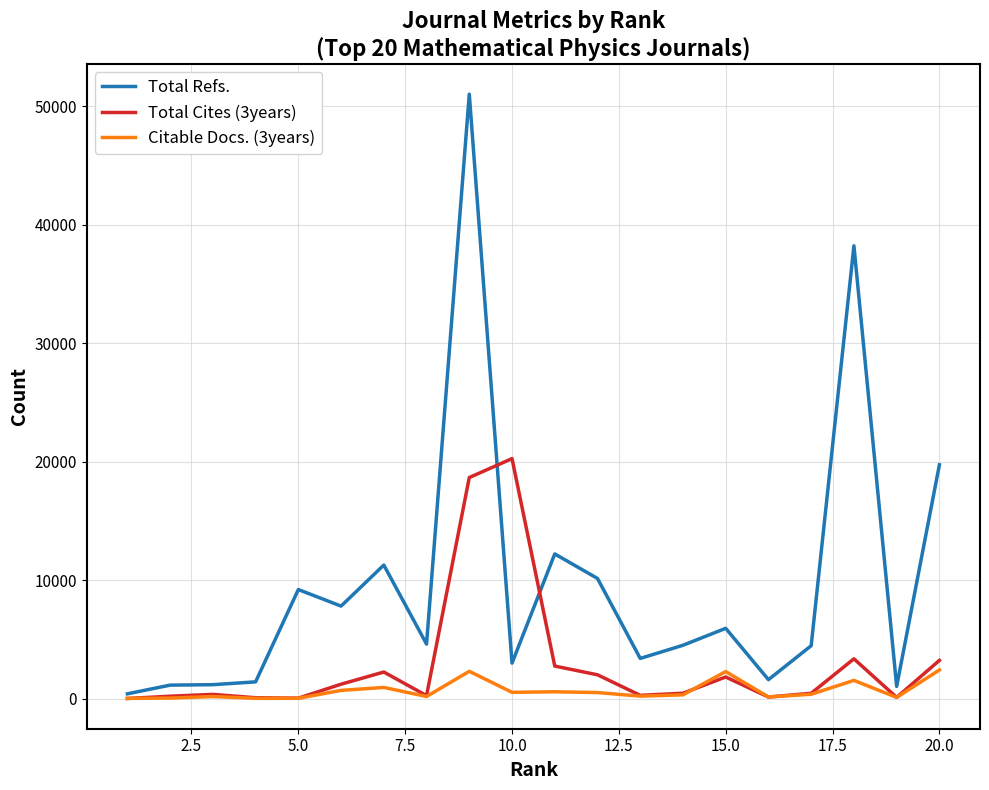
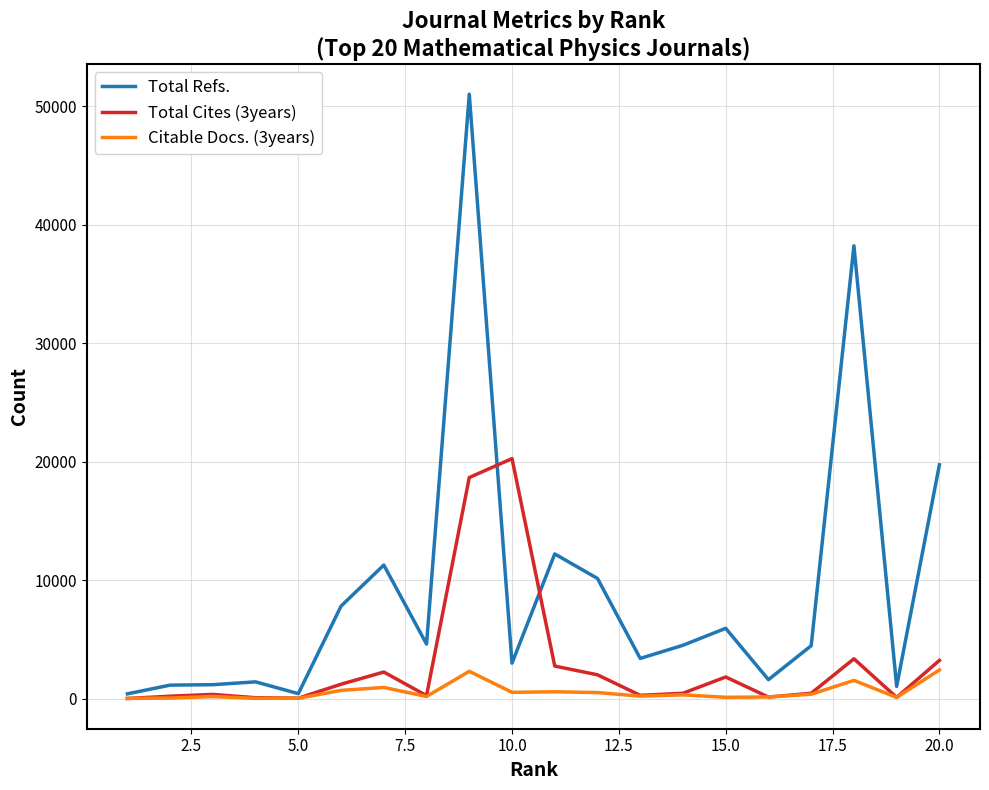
Total Refs., 5.0: 9200 -> 400
Citable Docs. (3years), 15.0: 2300 -> 100
